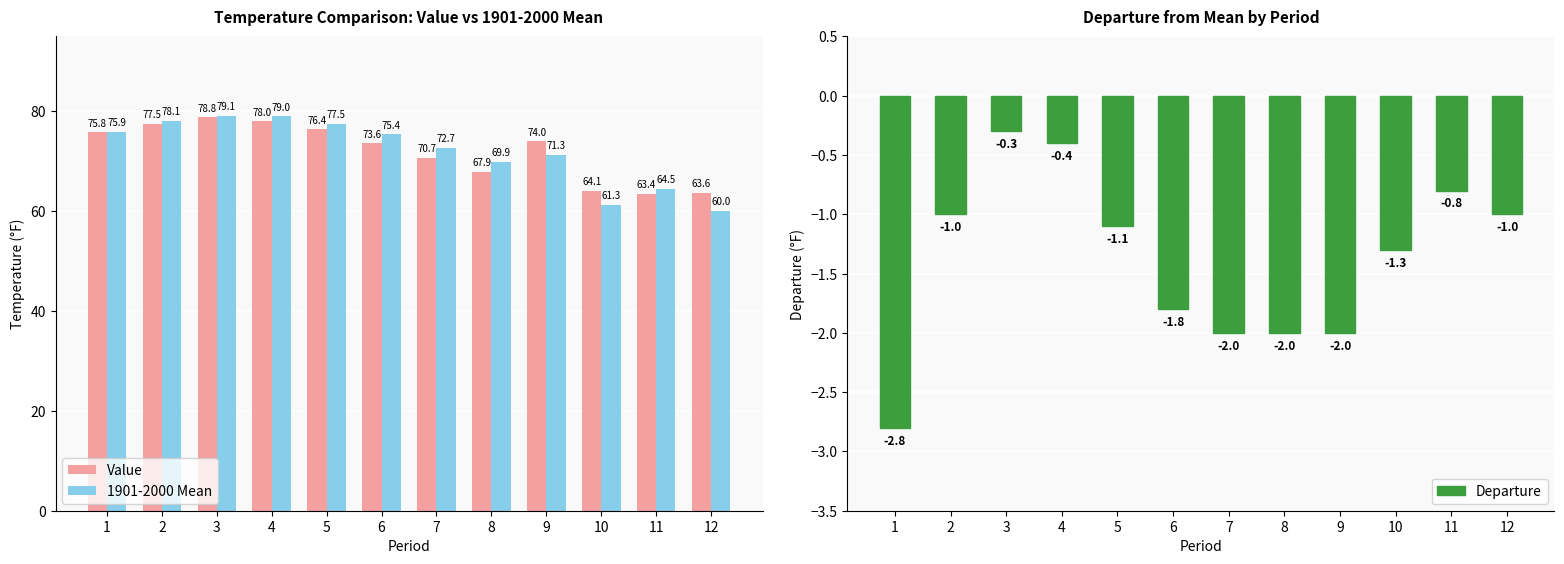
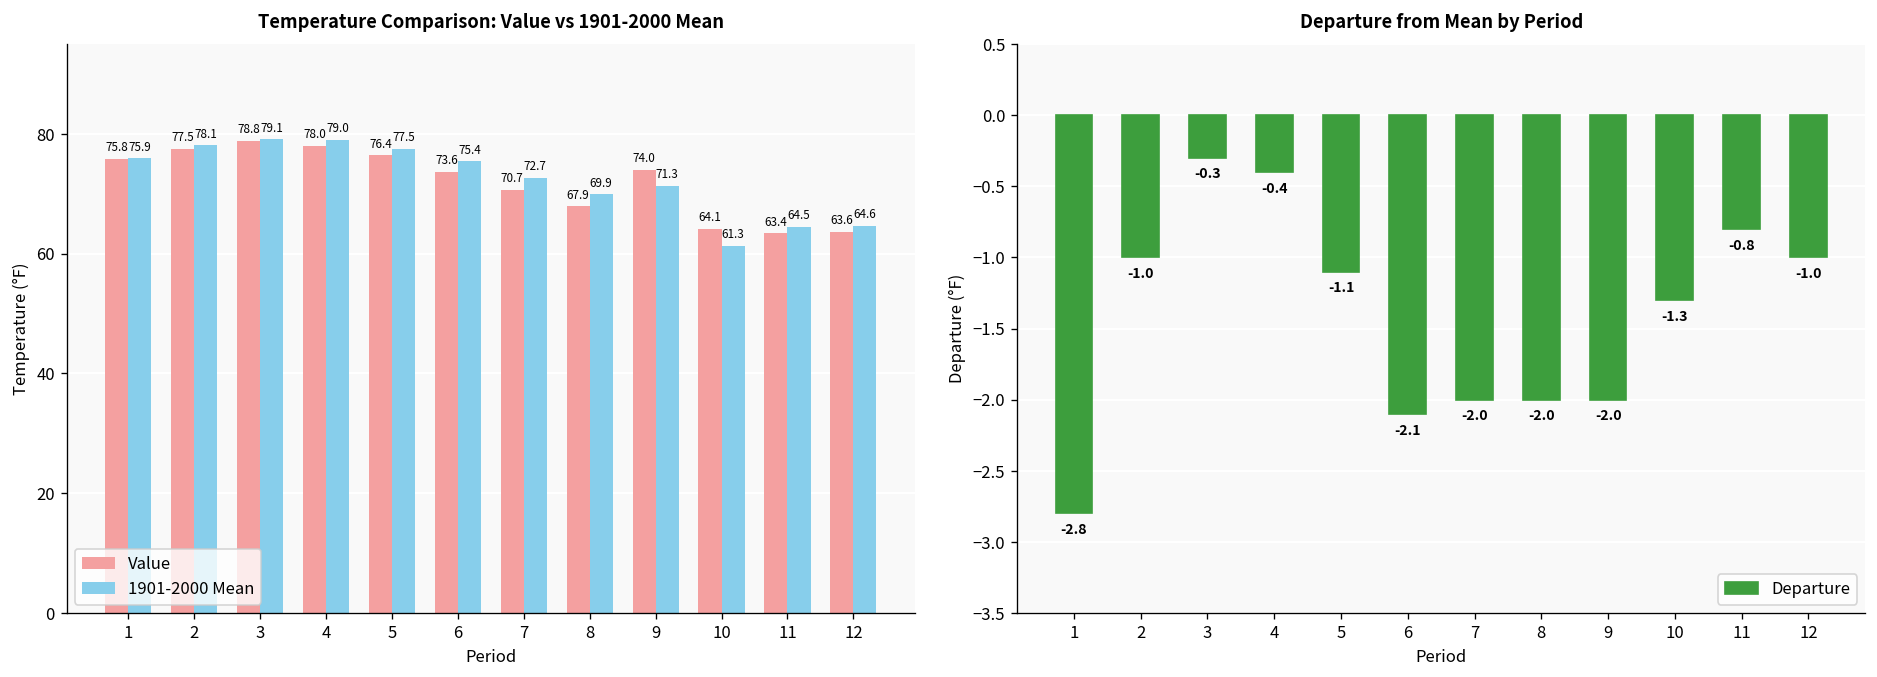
Temperature Comparison: Value vs 1901-2000 Mean, 1901-2000 Mean, 12: 60.0 -> 64.6
Departure from Mean by Period, 6: -1.8 -> -2.1
